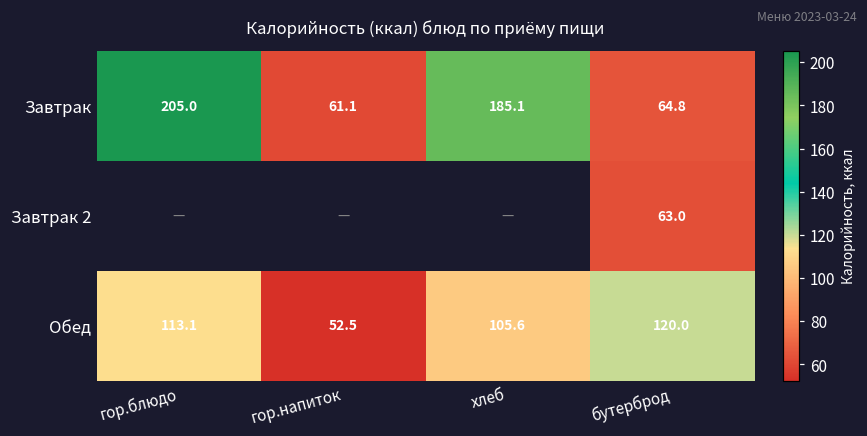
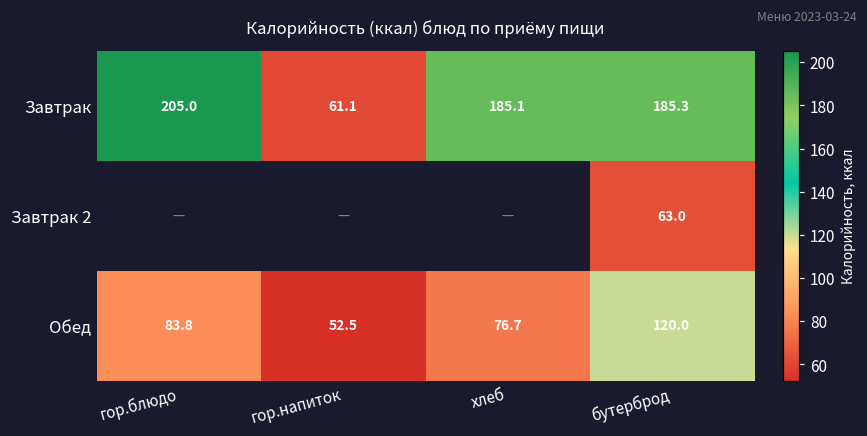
Завтрак, бутерброд: 64.8 -> 185.3
Обед, гор.блюдо: 113.1 -> 83.8
Обед, хлеб: 105.6 -> 76.7
